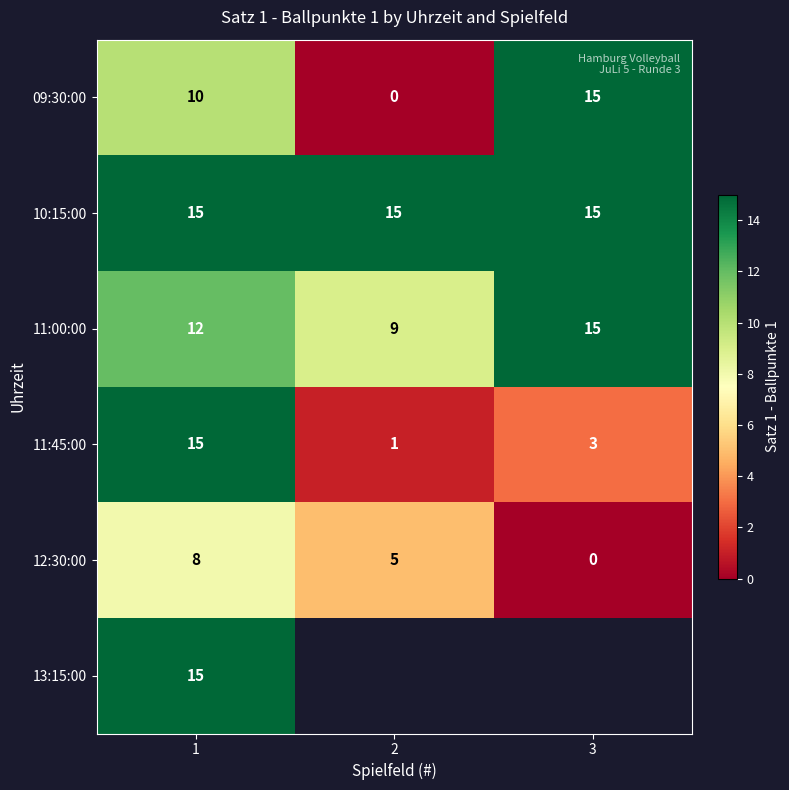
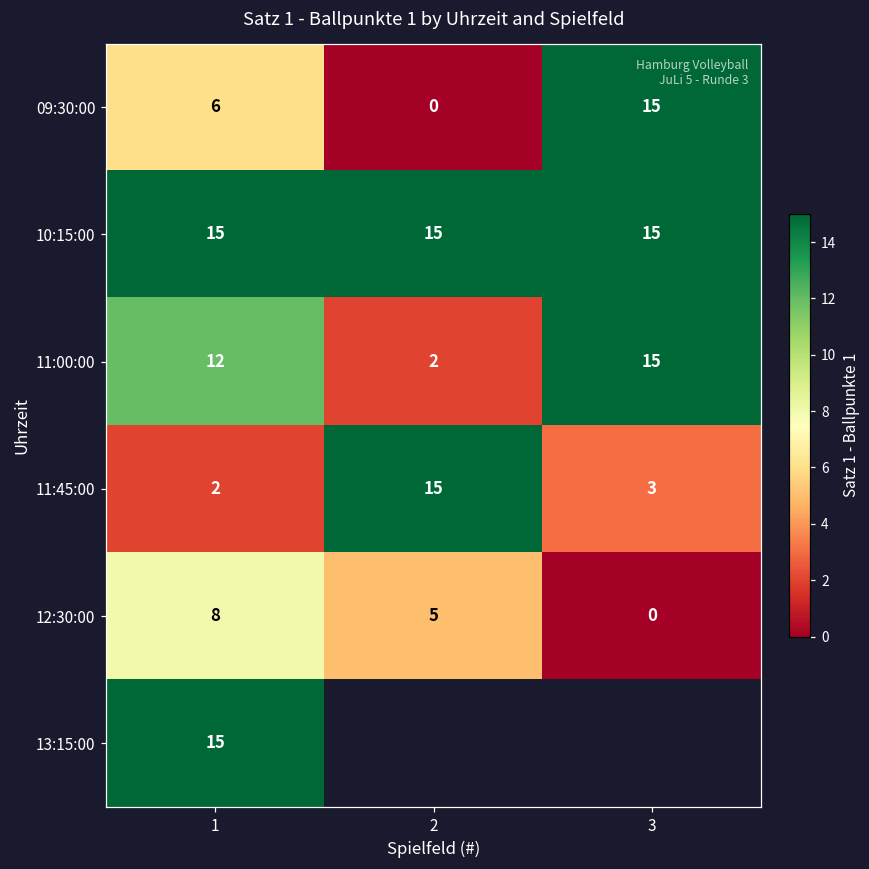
09:30:00, 1: 10 -> 6
11:00:00, 2: 9 -> 2
11:45:00, 1: 15 -> 2
11:45:00, 2: 1 -> 15
